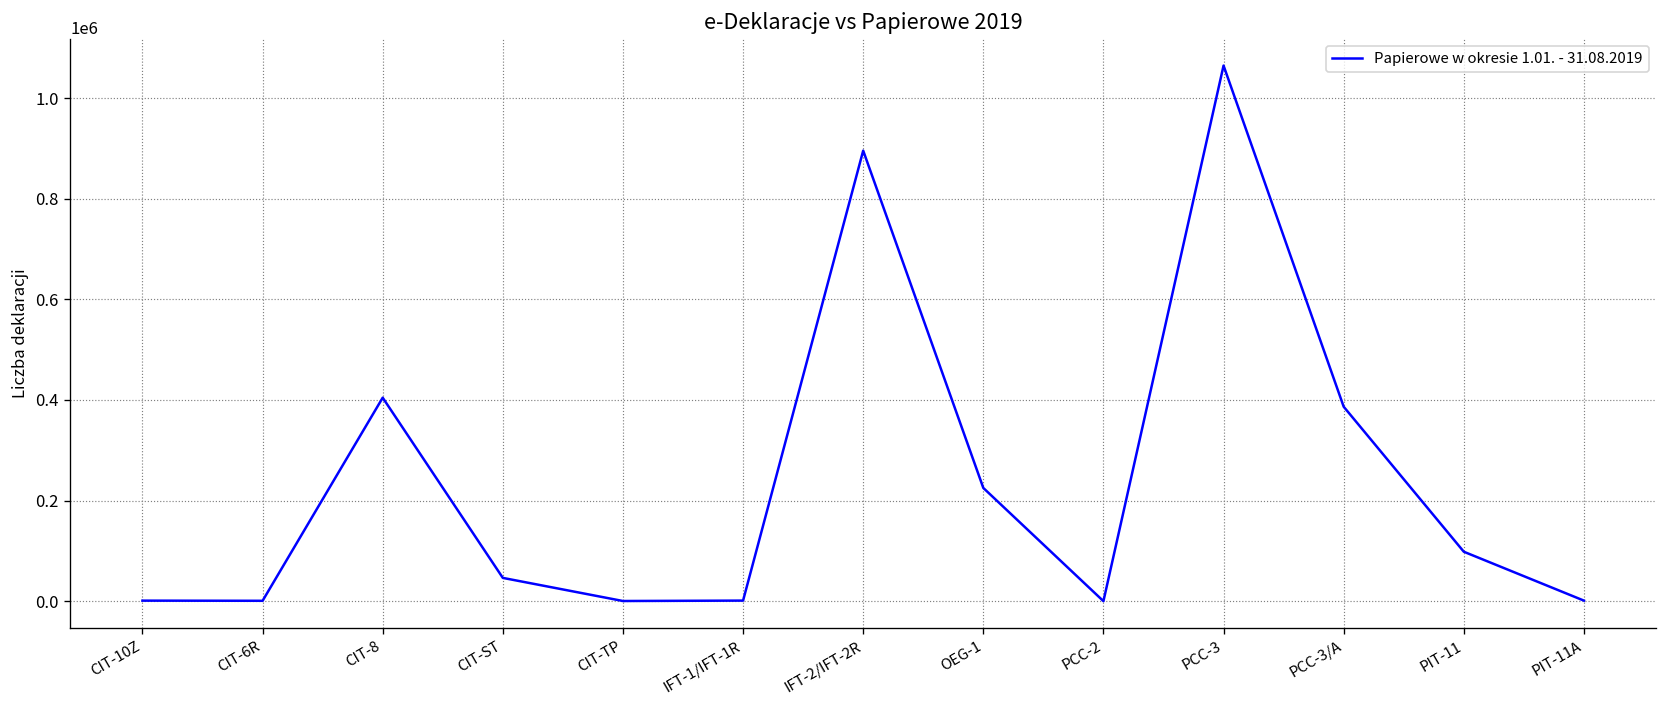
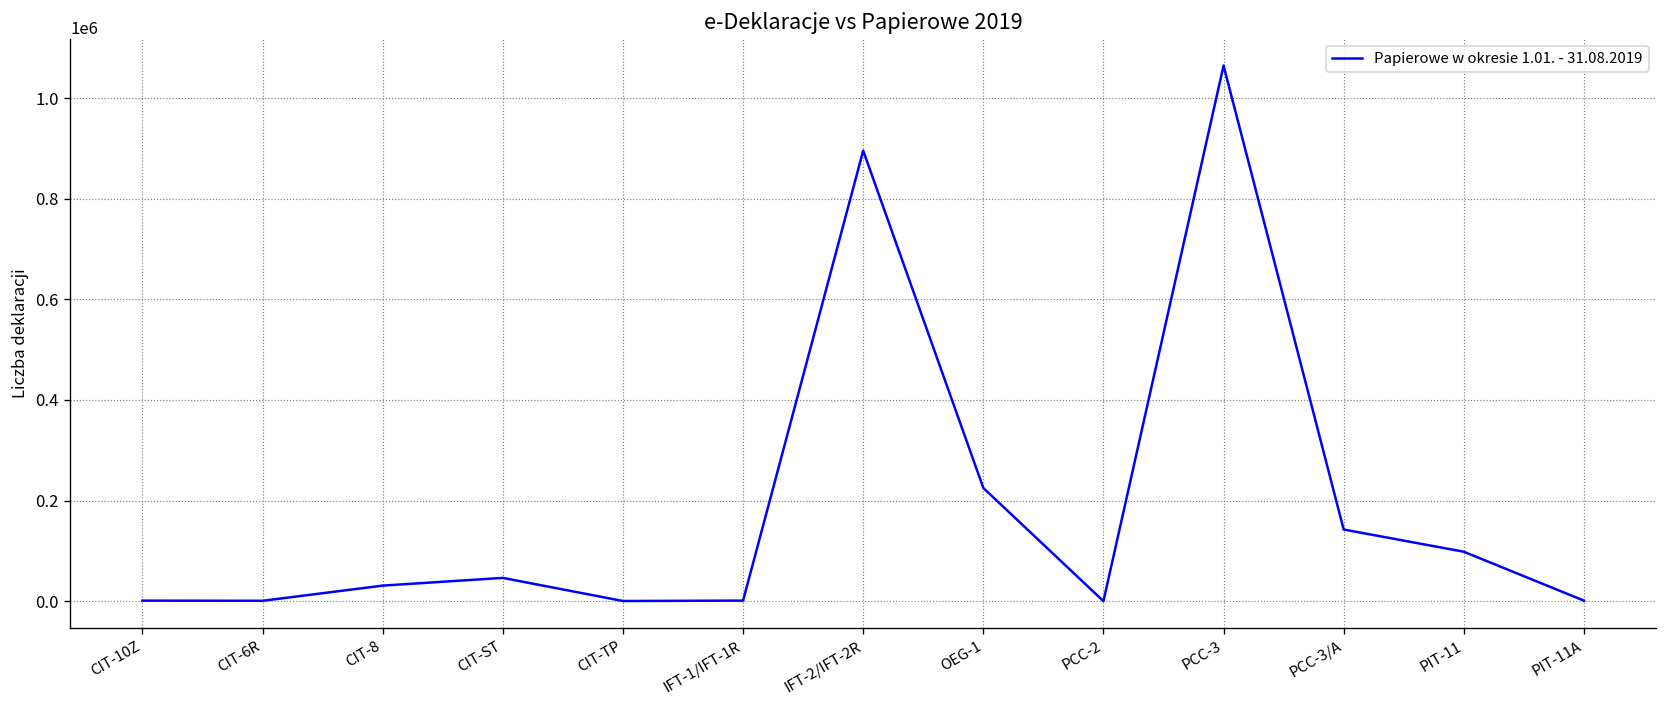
CIT-8: 400000 -> 30000
PCC-3/A: 390000 -> 140000
